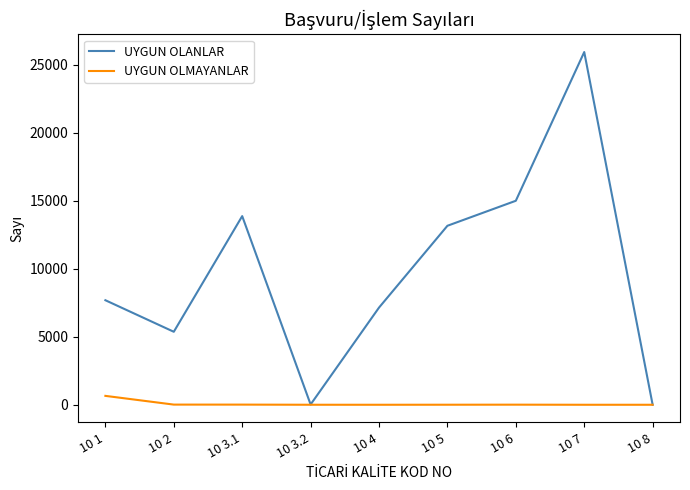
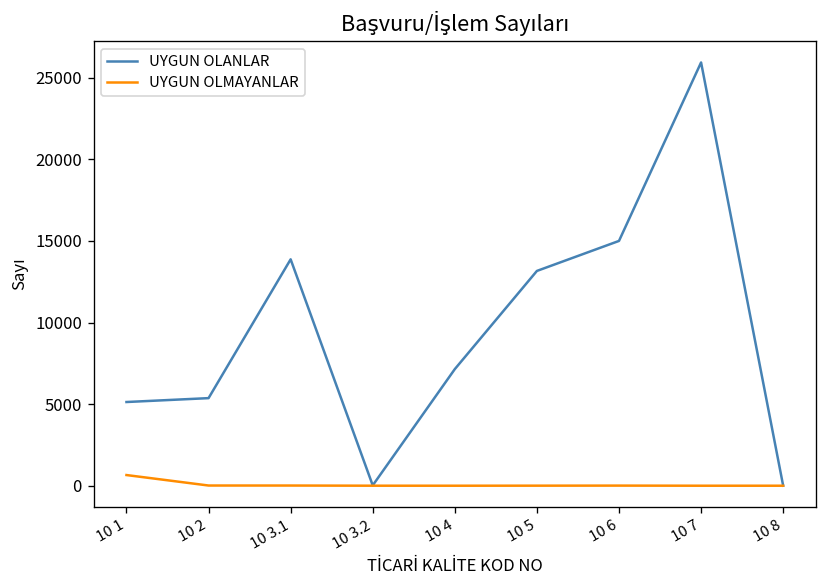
UYGUN OLANLAR, 10 1: 7700 -> 5100
